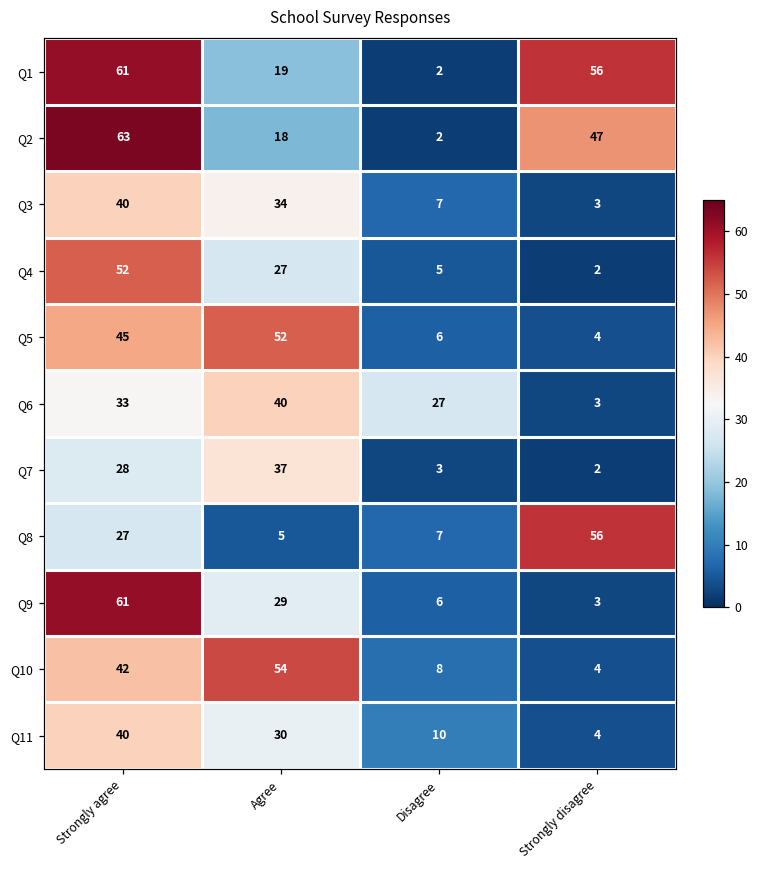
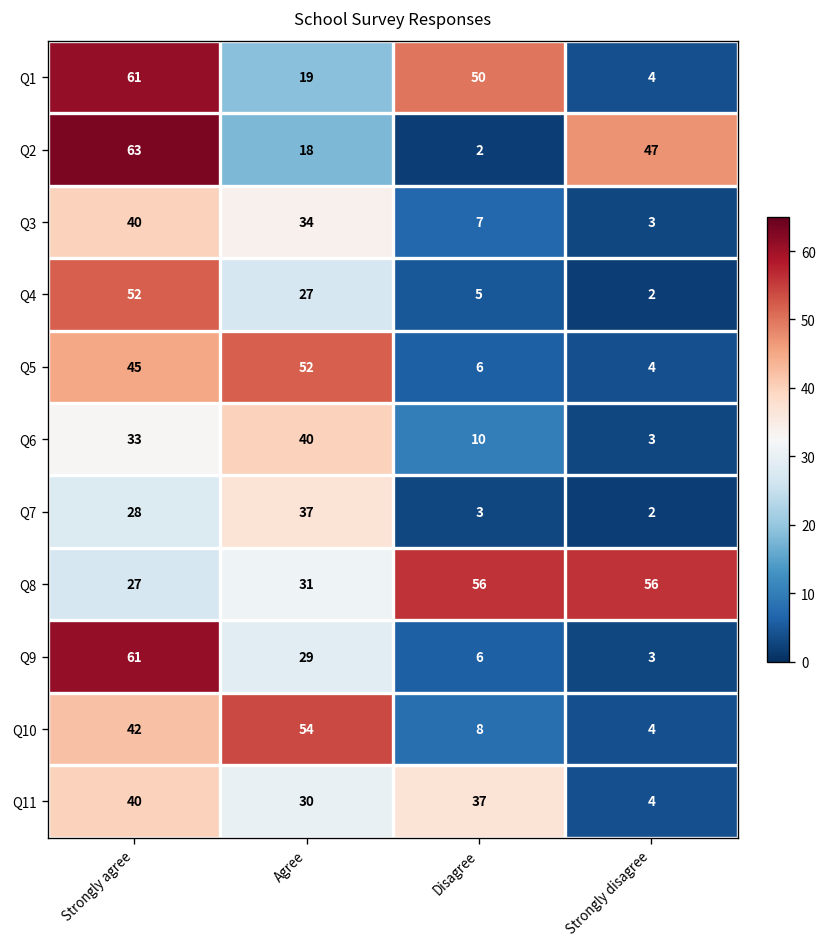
Q1, Disagree: 2 -> 50
Q1, Strongly disagree: 56 -> 4
Q6, Disagree: 27 -> 10
Q8, Agree: 5 -> 31
Q8, Disagree: 7 -> 56
Q11, Disagree: 10 -> 37
